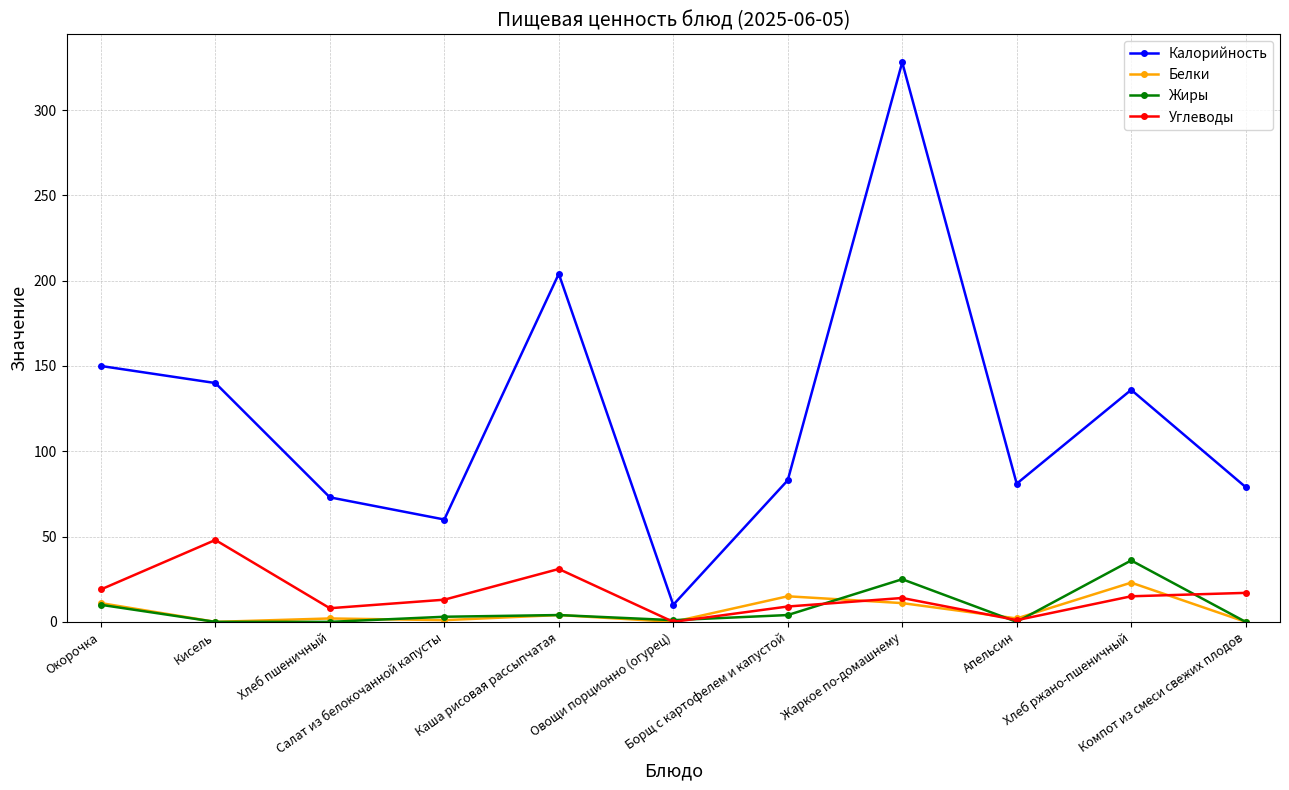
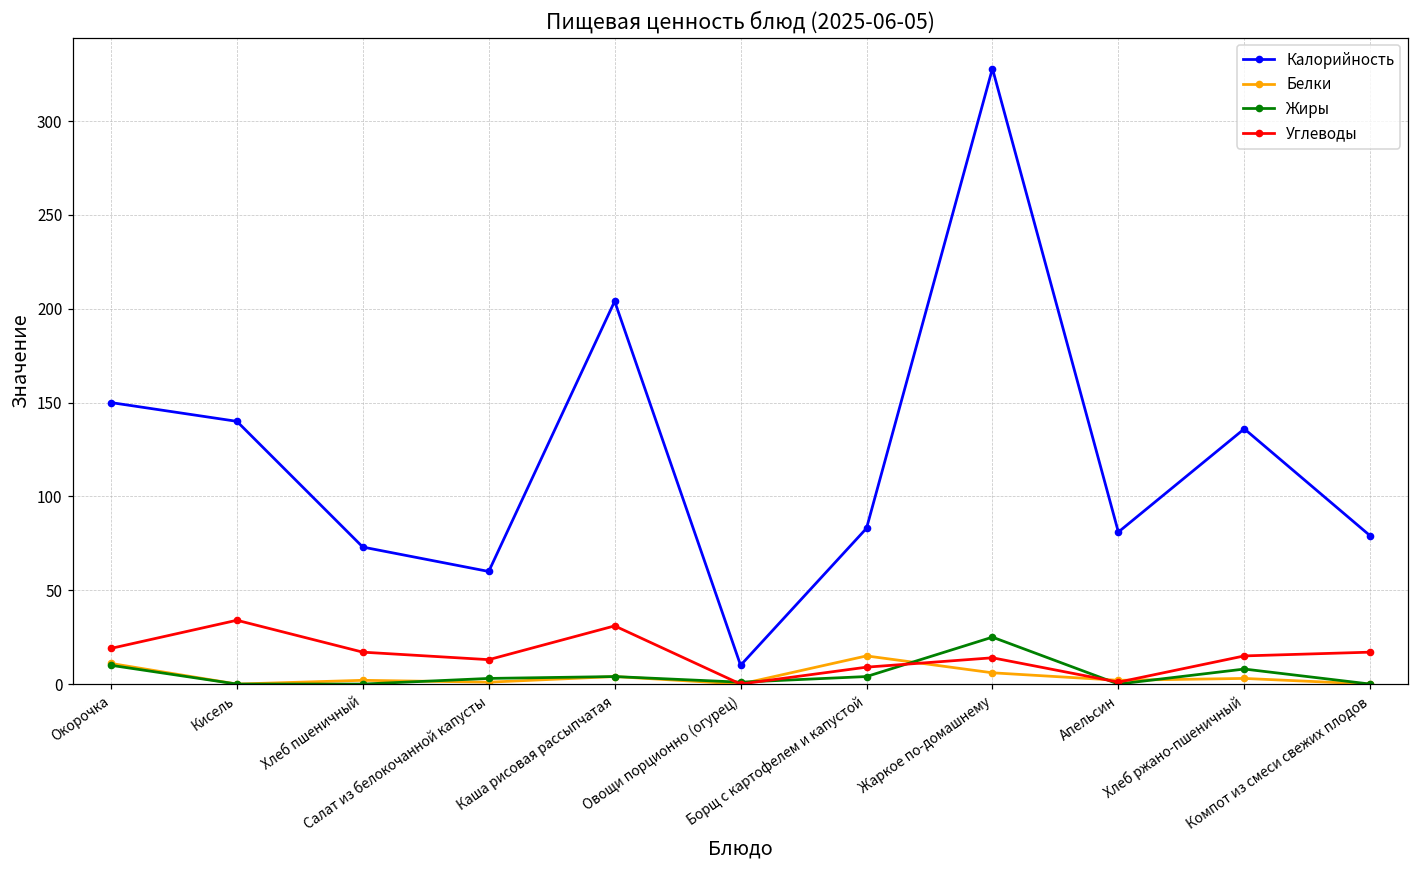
Углеводы, Кисель: 48 -> 34
Углеводы, Хлеб пшеничный: 8 -> 17
Белки, Жаркое по-домашнему: 11 -> 6
Белки, Хлеб ржано-пшеничный: 23 -> 3
Жиры, Хлеб ржано-пшеничный: 36 -> 8
